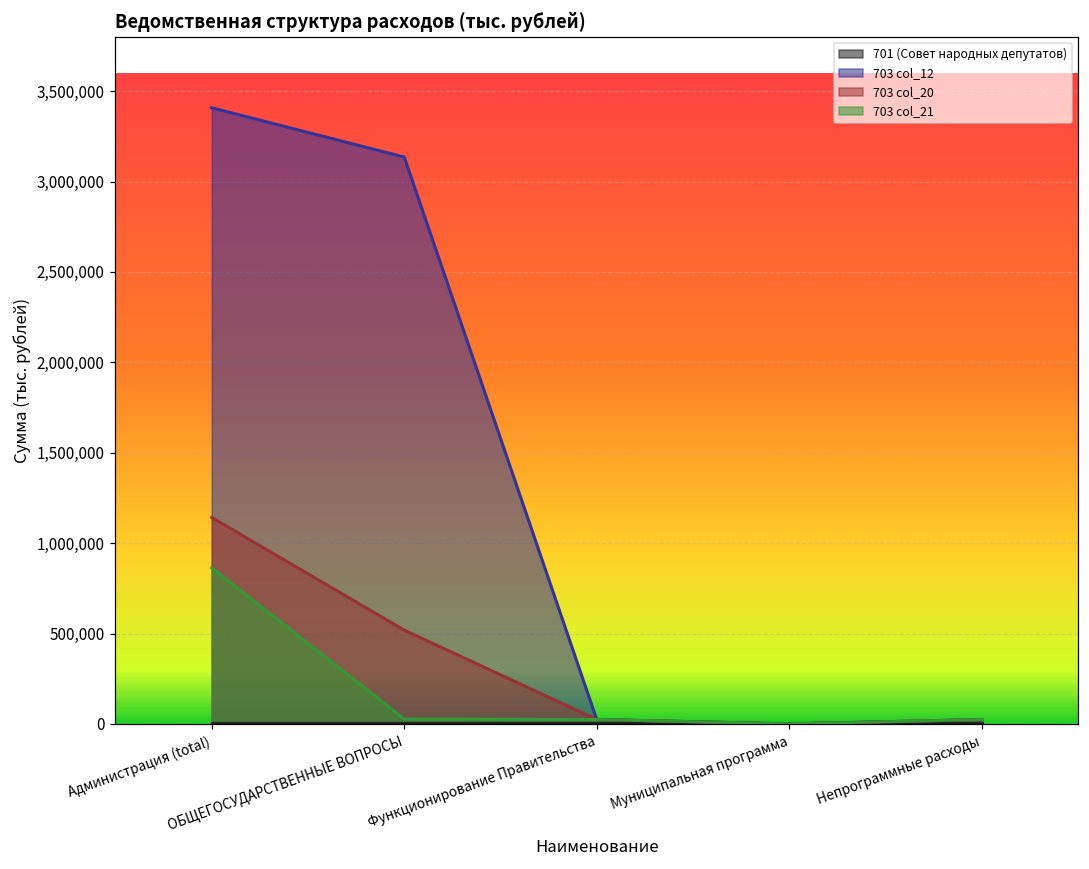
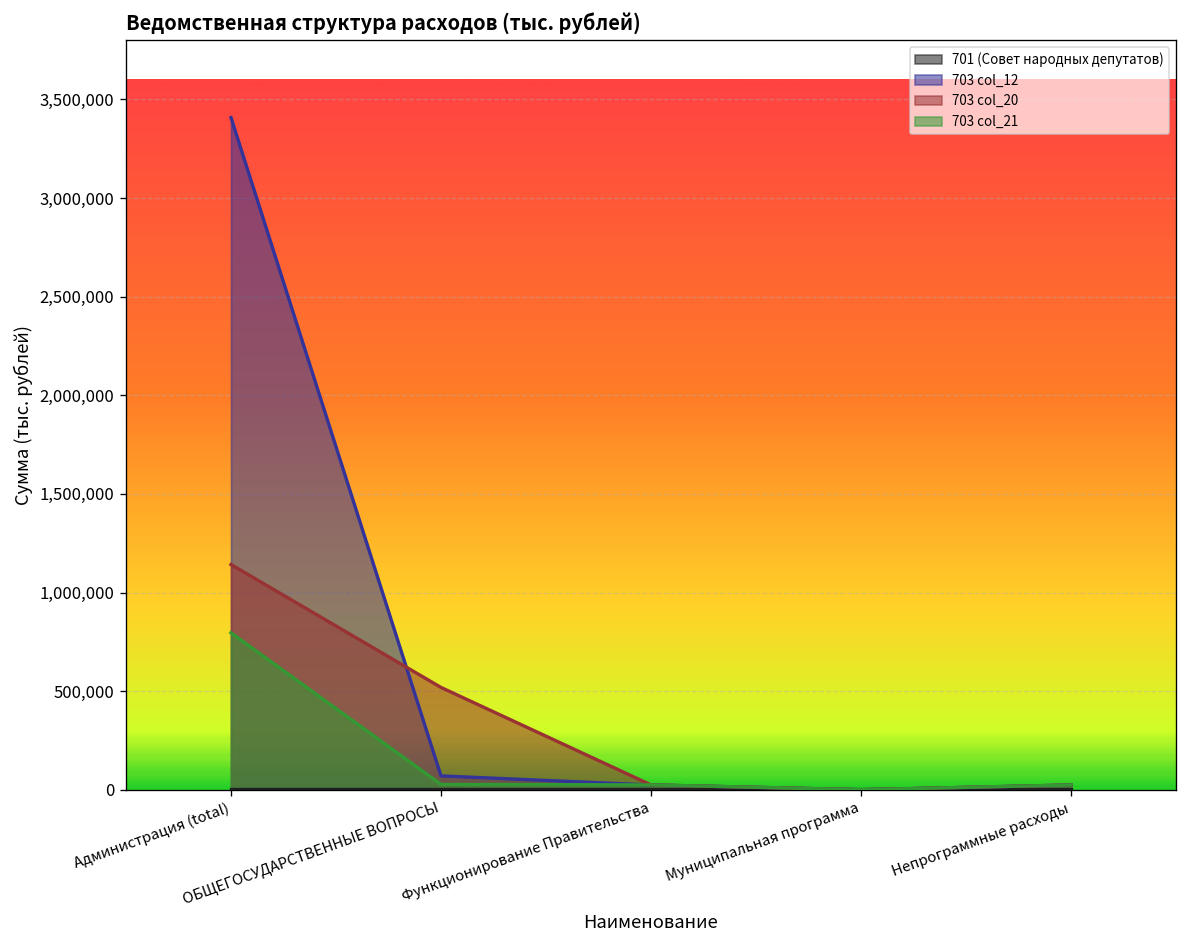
703 col_21, Администрация (total): 860,000 -> 800,000
703 col_12, ОБЩЕГОСУДАРСТВЕННЫЕ ВОПРОСЫ: 3,140,000 -> 70,000
